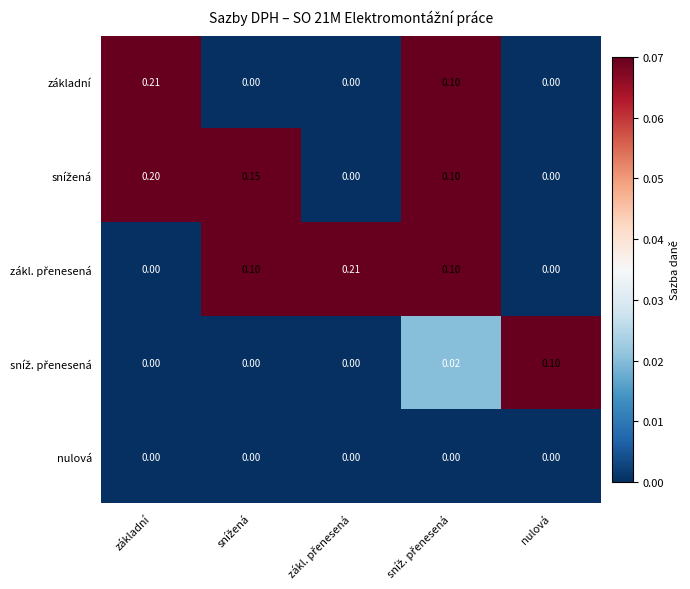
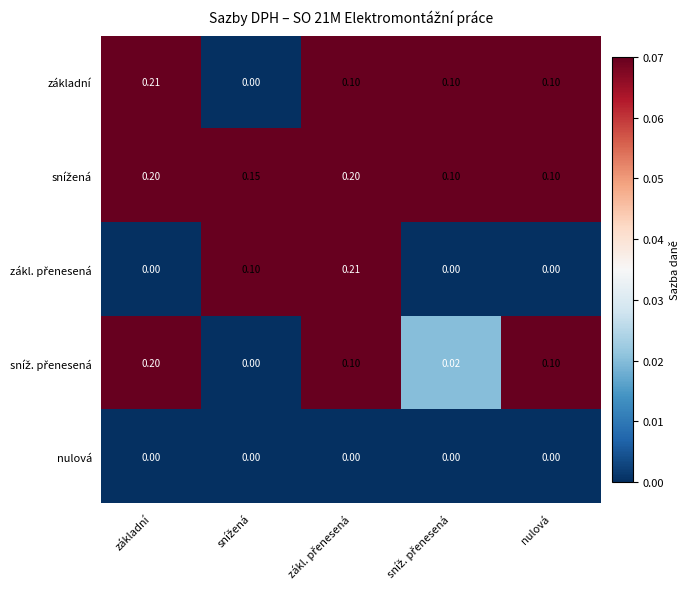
základní, zákl. přenesená: 0.00 -> 0.10
základní, nulová: 0.00 -> 0.10
snížená, zákl. přenesená: 0.00 -> 0.20
snížená, nulová: 0.00 -> 0.10
zákl. přenesená, sníž. přenesená: 0.10 -> 0.00
sníž. přenesená, základní: 0.00 -> 0.20
sníž. přenesená, zákl. přenesená: 0.00 -> 0.10
